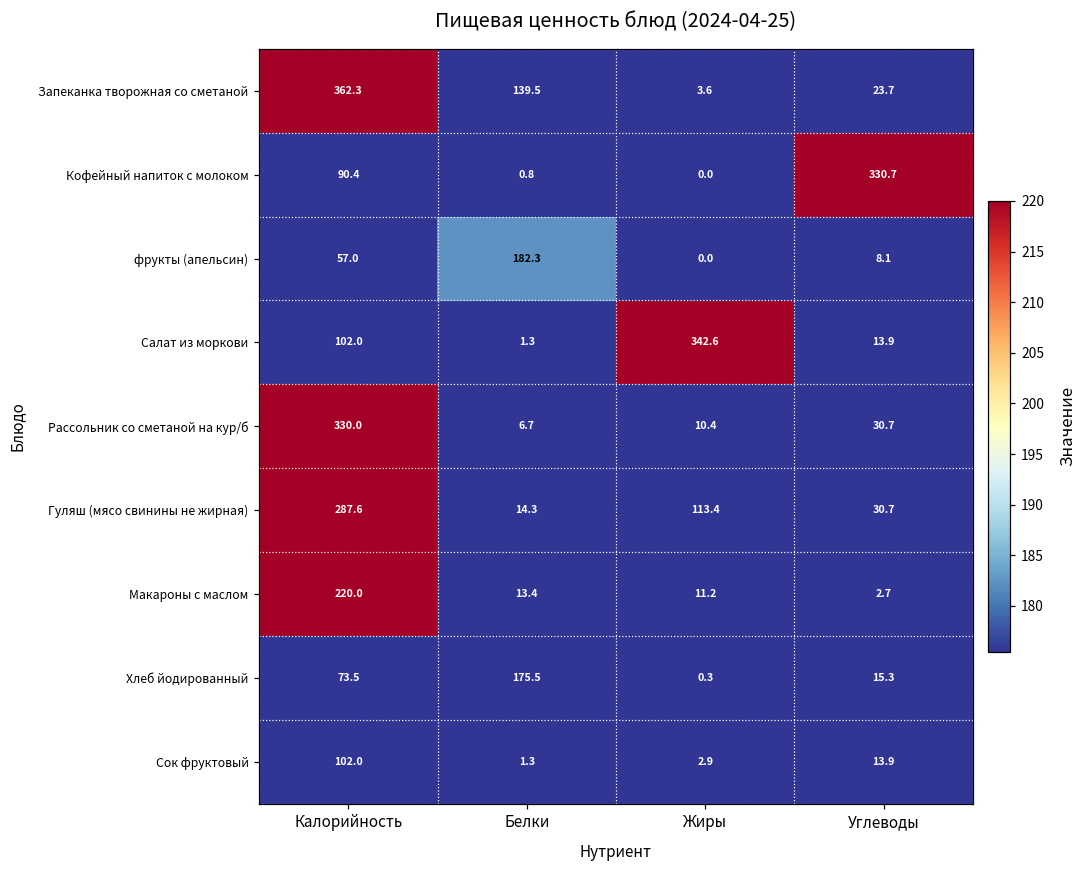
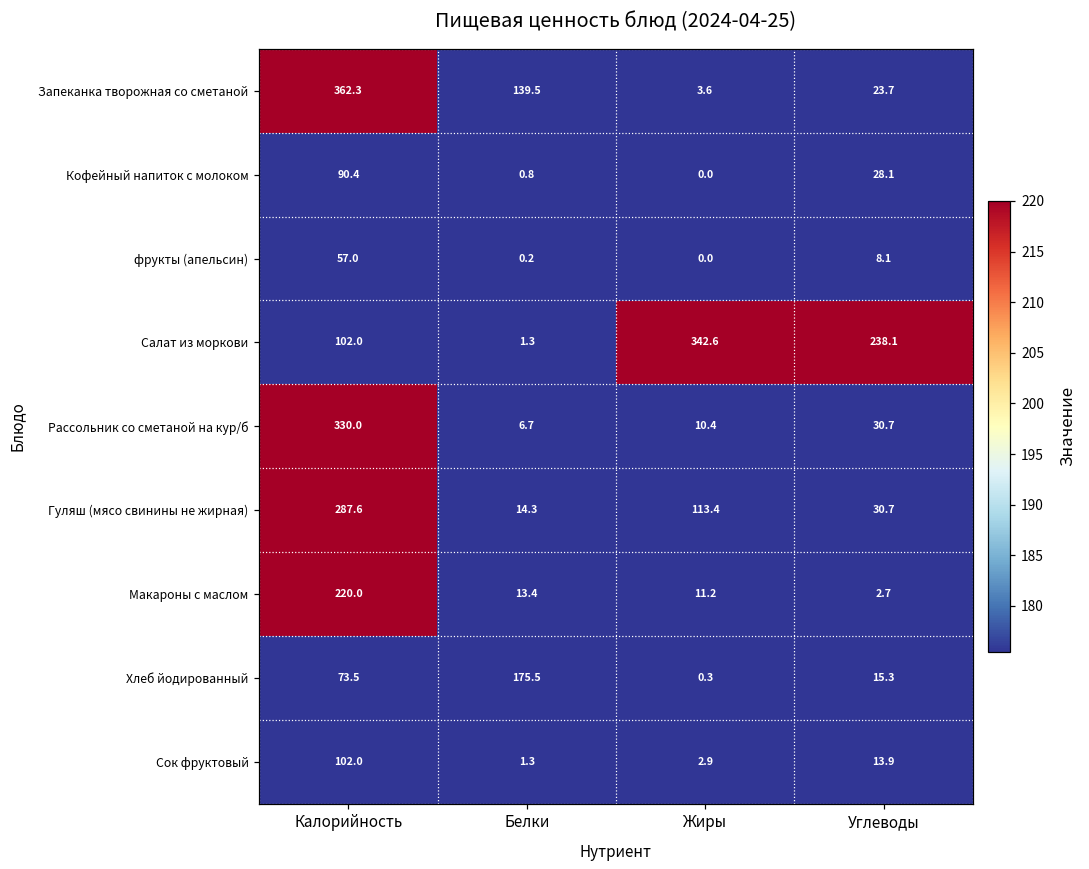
Кофейный напиток с молоком, Углеводы: 330.7 -> 28.1
фрукты (апельсин), Белки: 182.3 -> 0.2
Салат из моркови, Углеводы: 13.9 -> 238.1
